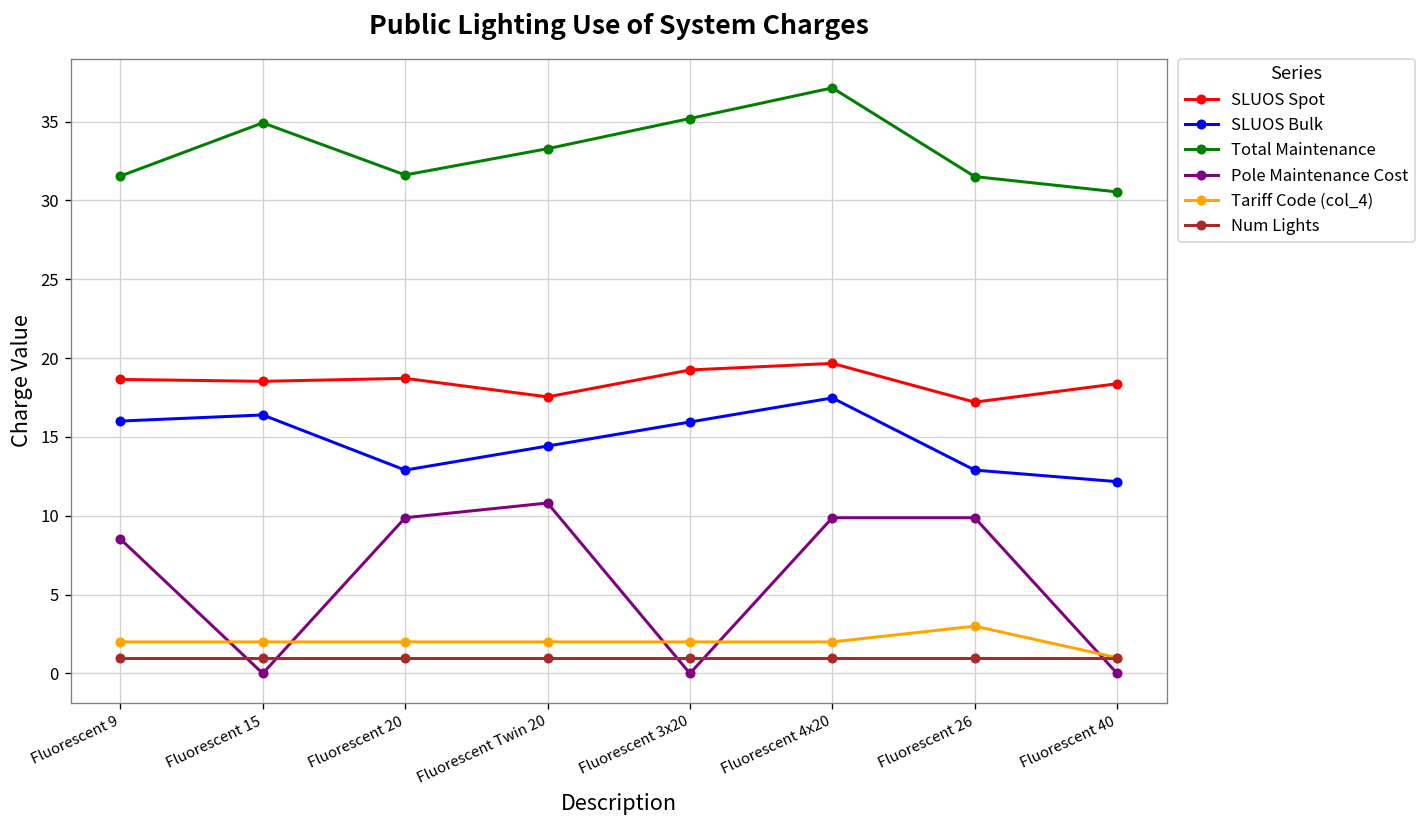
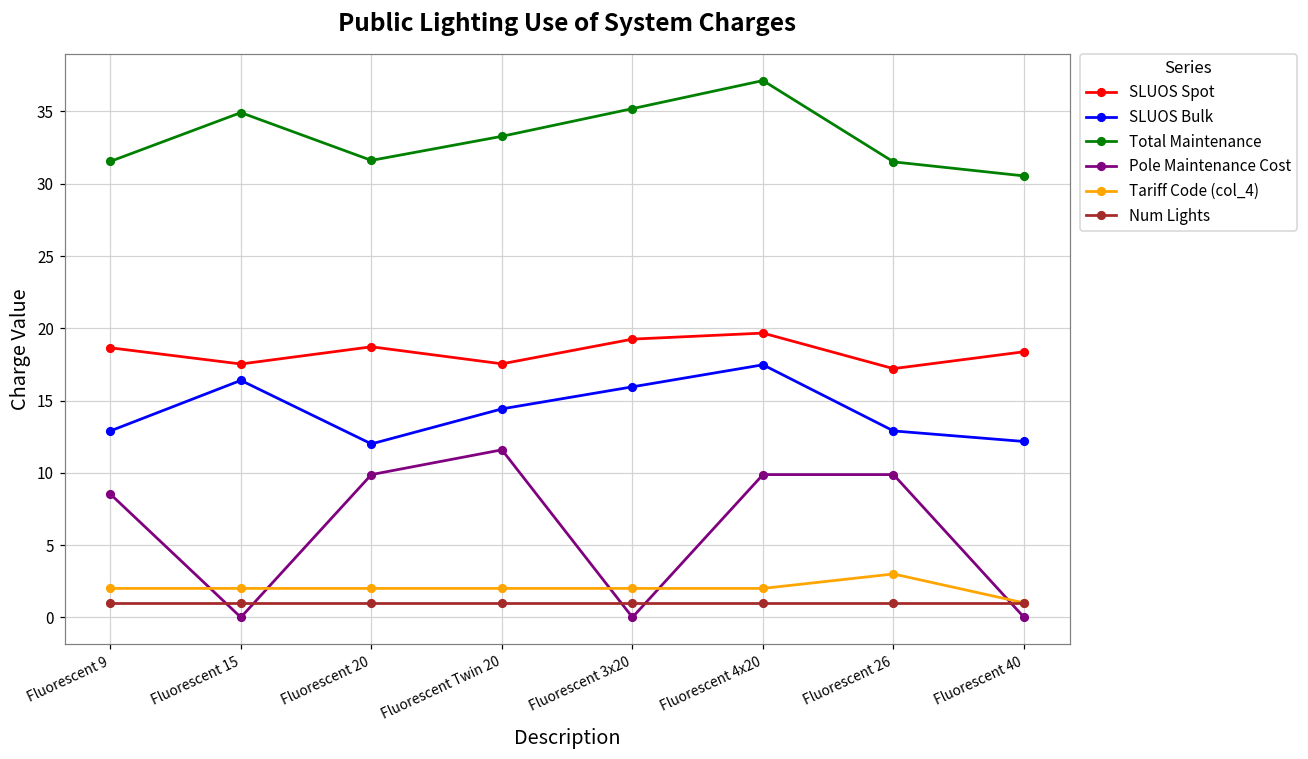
SLUOS Bulk, Fluorescent 9: 16.0 -> 12.9
SLUOS Spot, Fluorescent 15: 18.5 -> 17.5
SLUOS Bulk, Fluorescent 20: 12.9 -> 12.0
Pole Maintenance Cost, Fluorescent Twin 20: 10.8 -> 11.6
